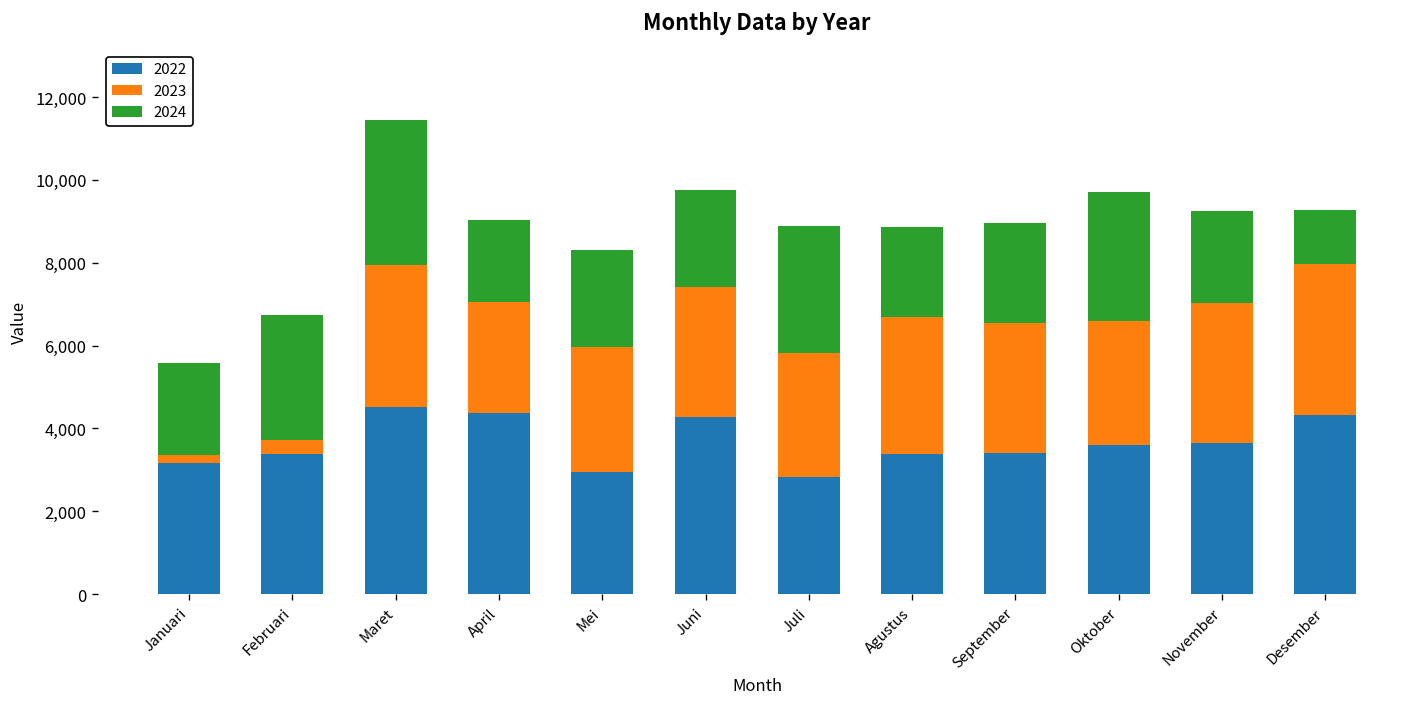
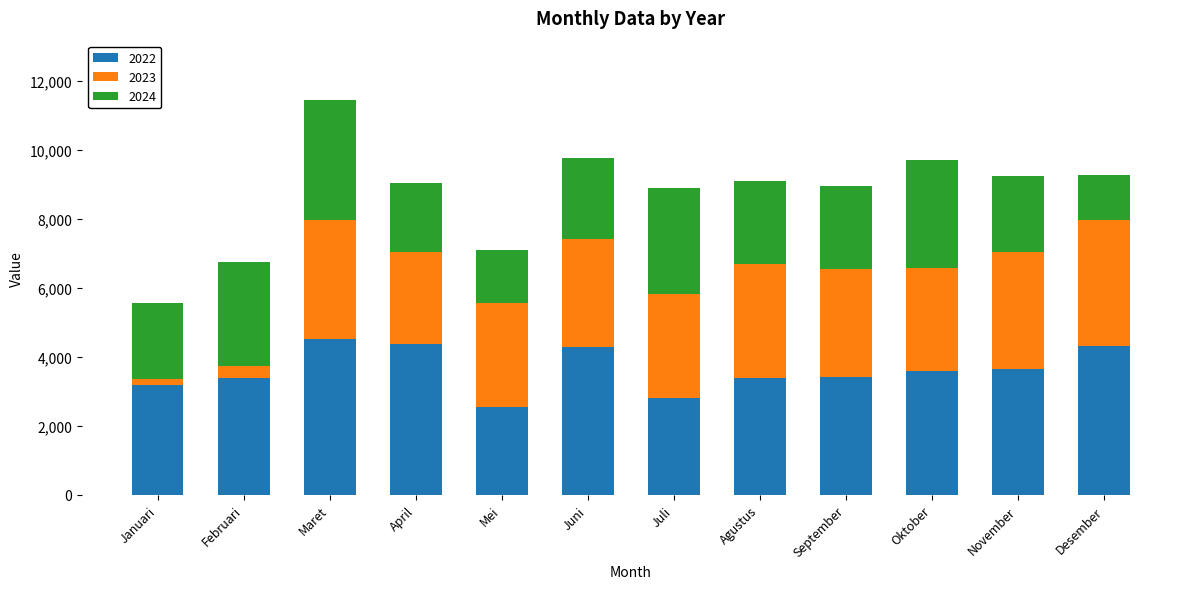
2022, Mei: 3,000 -> 2,500
2024, Mei: 2,300 -> 1,500
2024, Agustus: 2,200 -> 2,400
